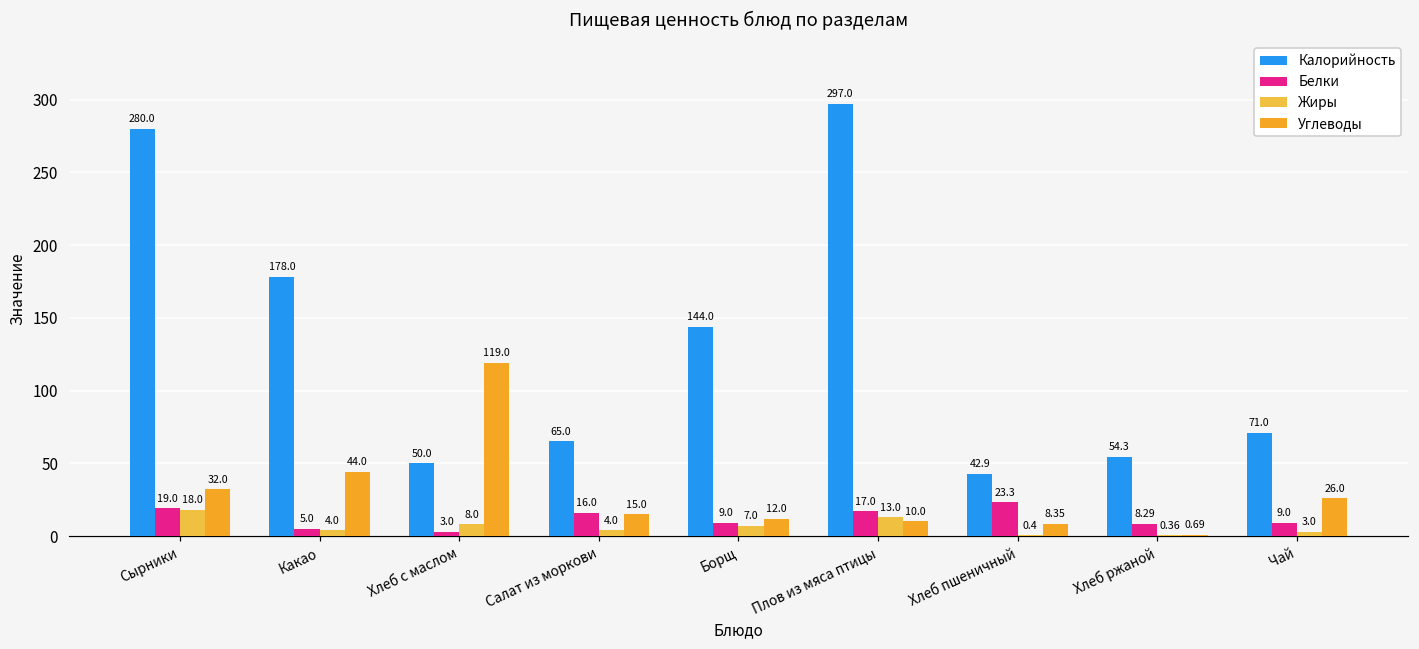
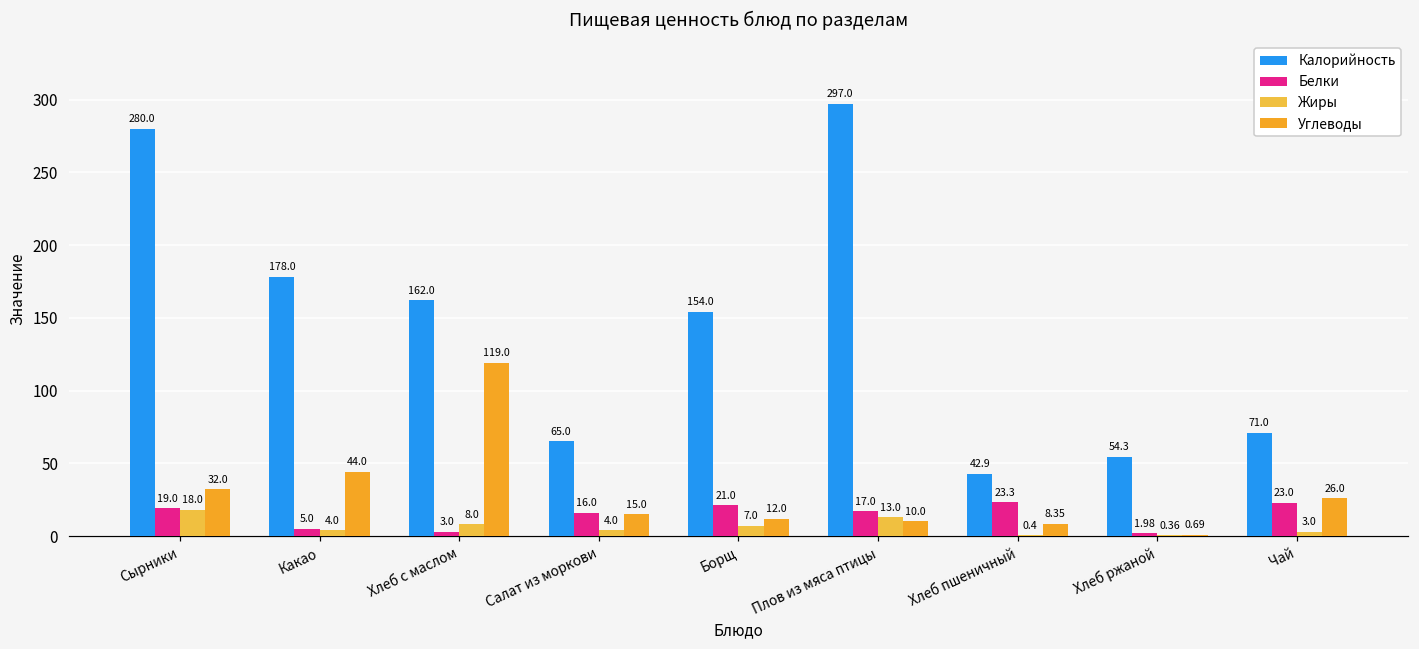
Калорийность, Хлеб с маслом: 50.0 -> 162.0
Калорийность, Борщ: 144.0 -> 154.0
Белки, Борщ: 9.0 -> 21.0
Белки, Хлеб ржаной: 8.29 -> 1.98
Белки, Чай: 9.0 -> 23.0
